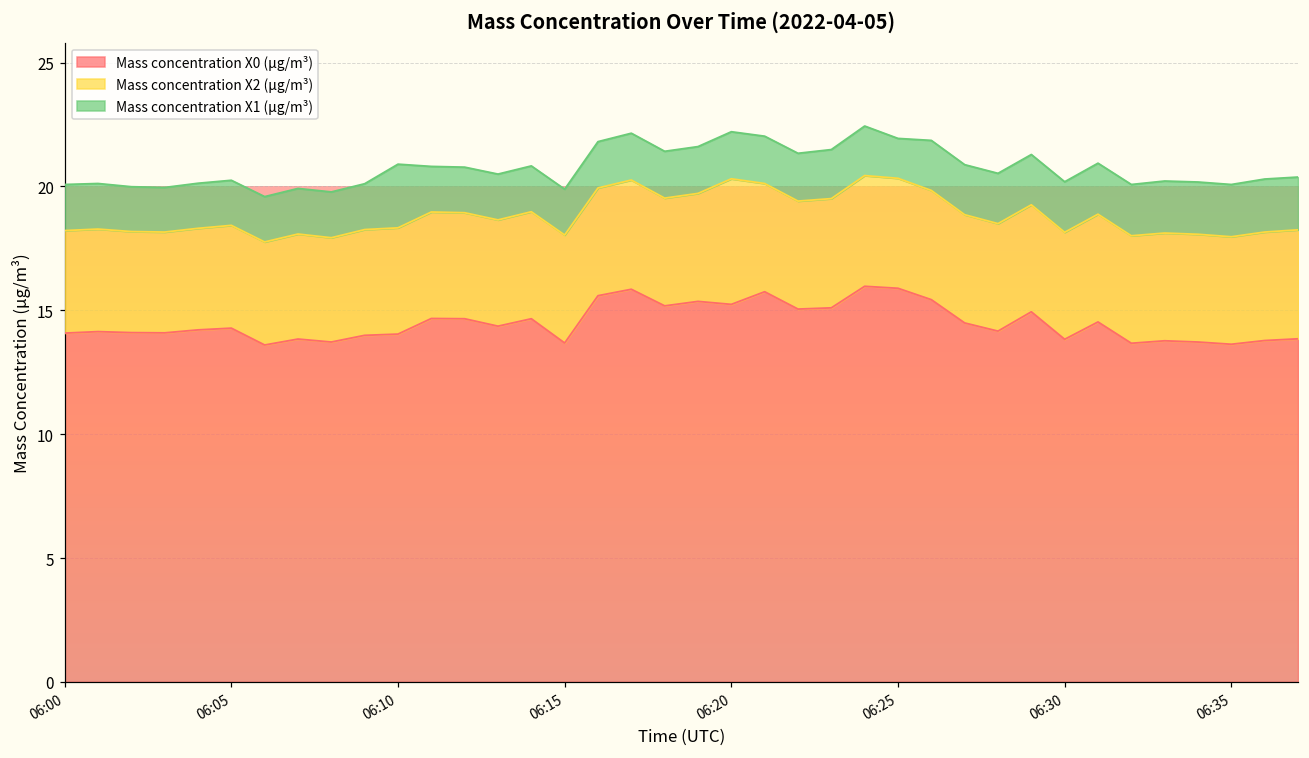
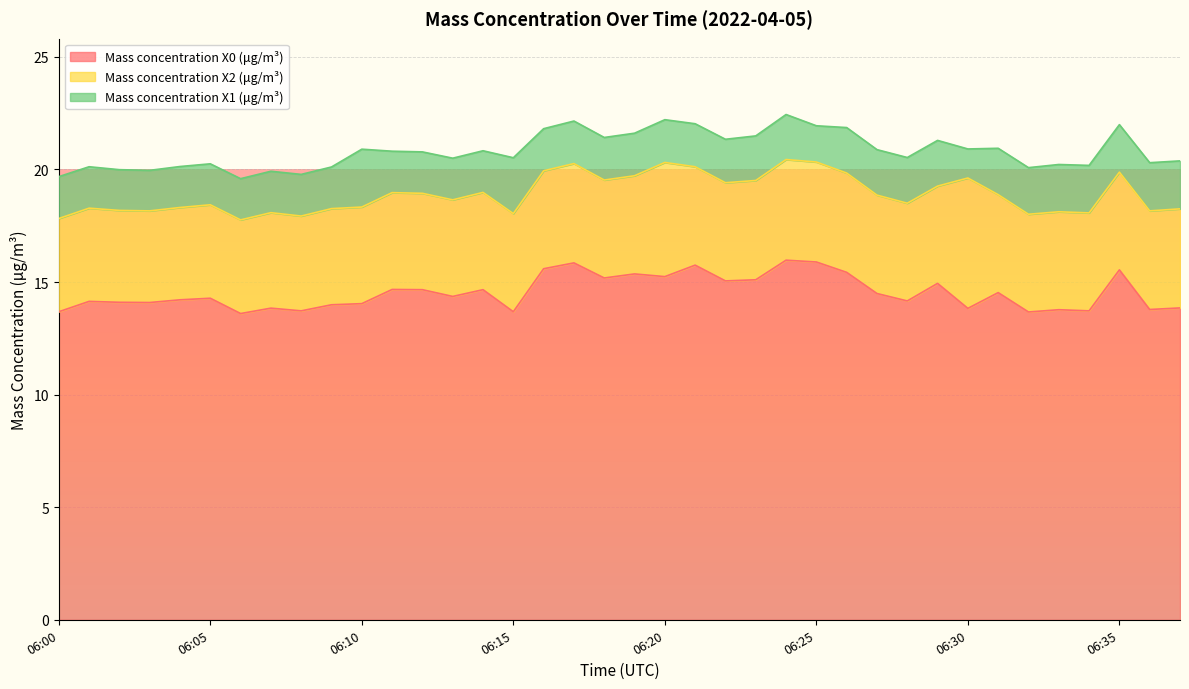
Mass concentration X0 (μg/m³), 06:00: 14.1 -> 13.7
Mass concentration X1 (μg/m³), 06:15: 1.9 -> 2.5
Mass concentration X2 (μg/m³), 06:30: 4.3 -> 5.8
Mass concentration X1 (μg/m³), 06:30: 2.0 -> 1.3
Mass concentration X0 (μg/m³), 06:35: 13.6 -> 15.5
